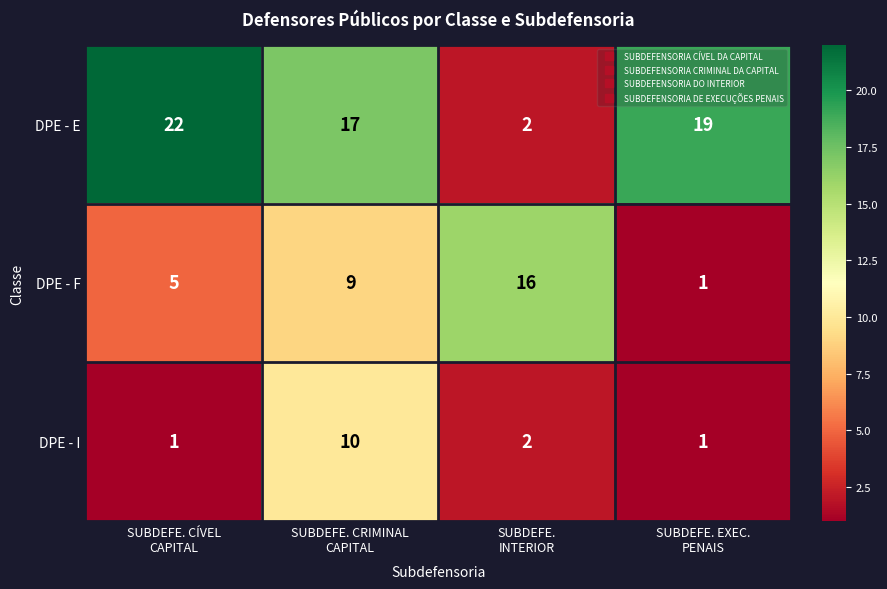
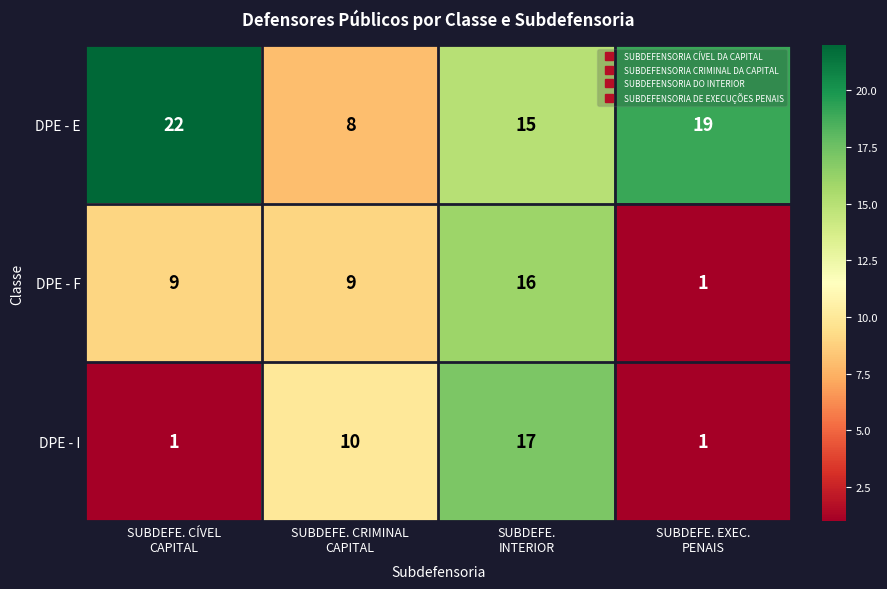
DPE - E, SUBDEFE. CRIMINAL CAPITAL: 17 -> 8
DPE - E, SUBDEFE. INTERIOR: 2 -> 15
DPE - F, SUBDEFE. CÍVEL CAPITAL: 5 -> 9
DPE - I, SUBDEFE. INTERIOR: 2 -> 17
